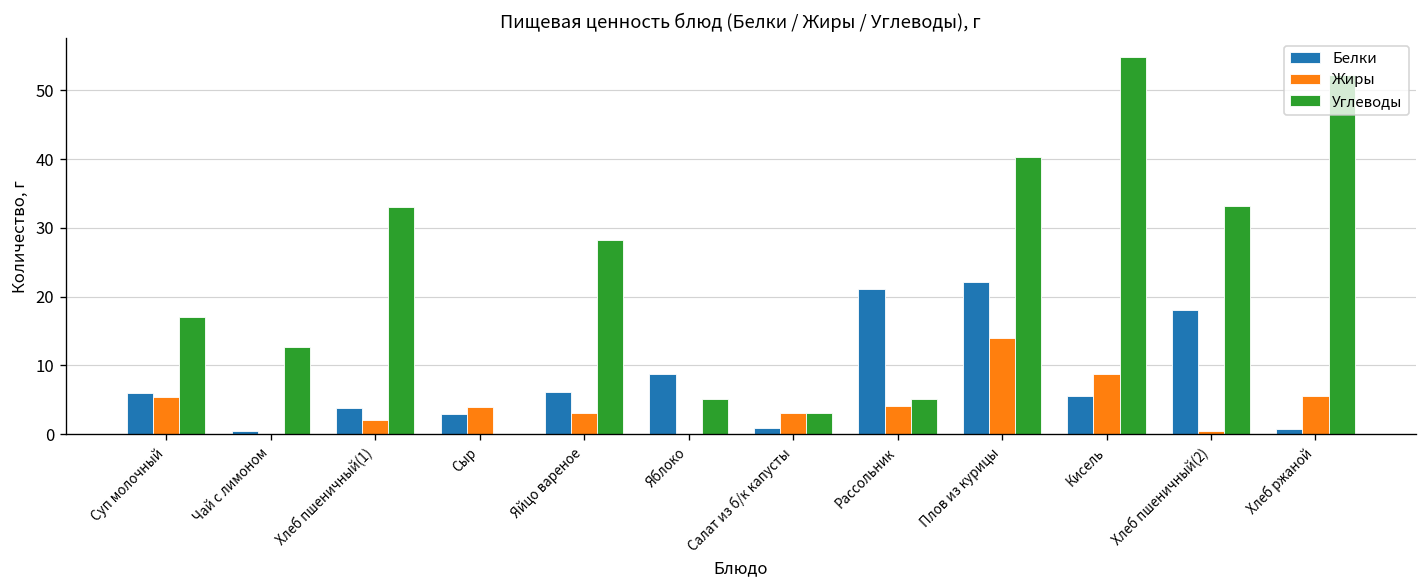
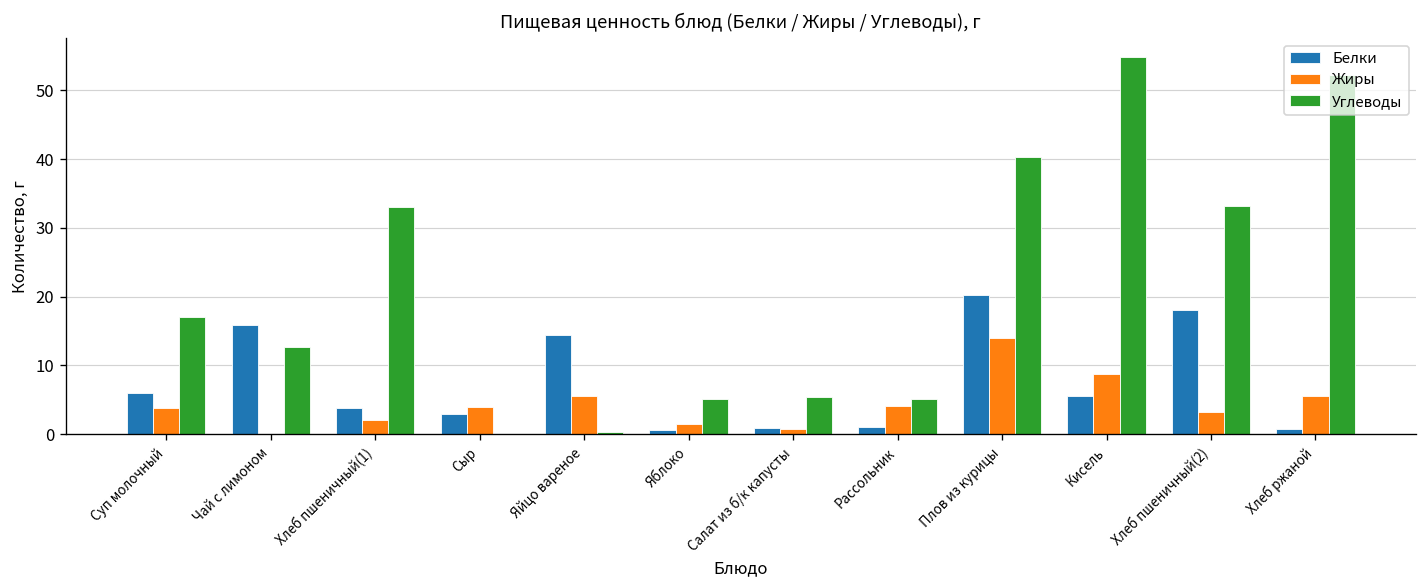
Жиры, Суп молочный: 5 -> 4
Белки, Чай с лимоном: 0 -> 16
Белки, Яйцо вареное: 6 -> 15
Жиры, Яйцо вареное: 3 -> 6
Углеводы, Яйцо вареное: 28 -> 0
Белки, Яблоко: 9 -> 1
Жиры, Яблоко: 0 -> 2
Жиры, Салат из б/к капусты: 3 -> 1
Углеводы, Салат из б/к капусты: 3 -> 5
Белки, Рассольник: 21 -> 1
Белки, Плов из курицы: 22 -> 20
Жиры, Хлеб пшеничный(2): 0 -> 3
